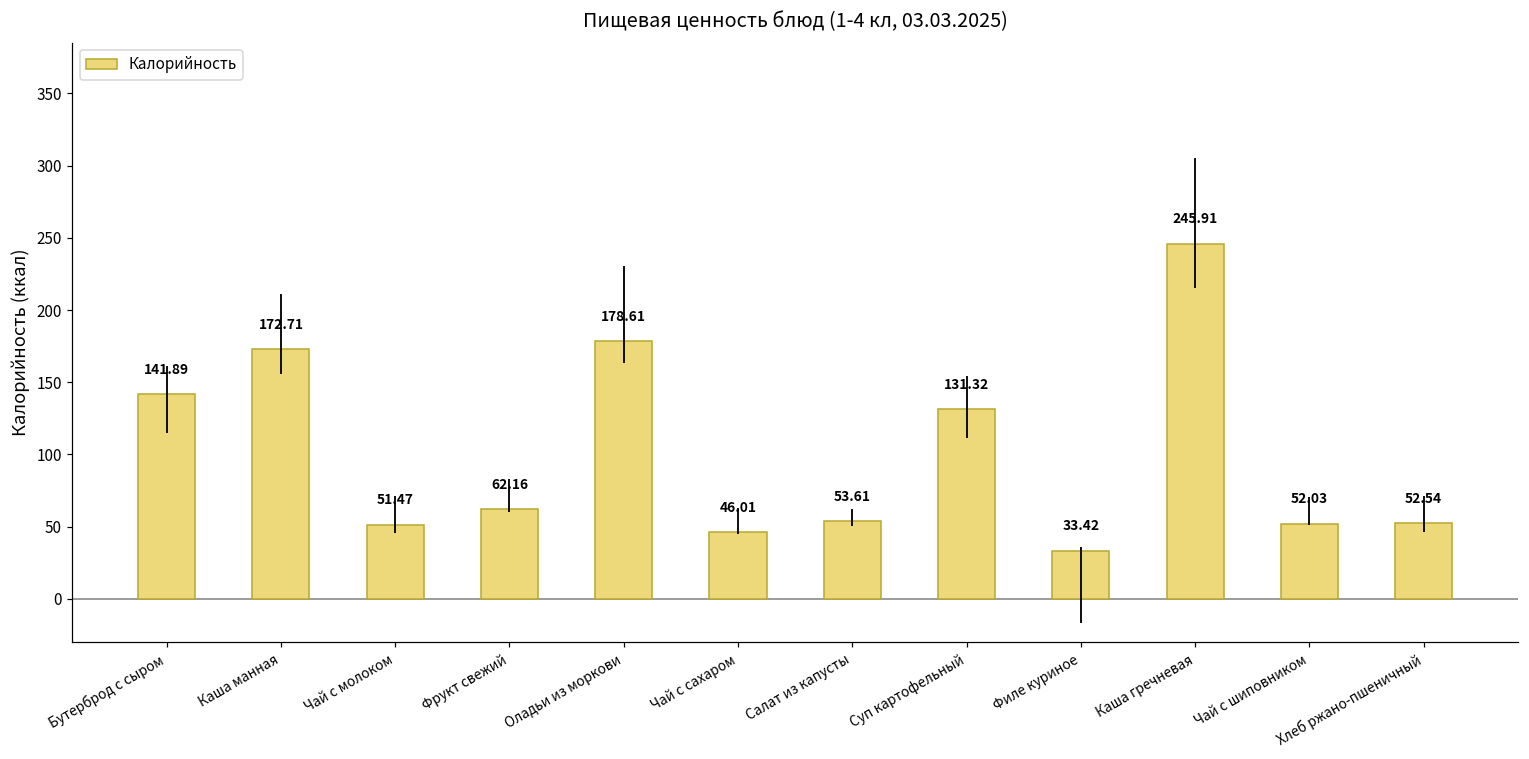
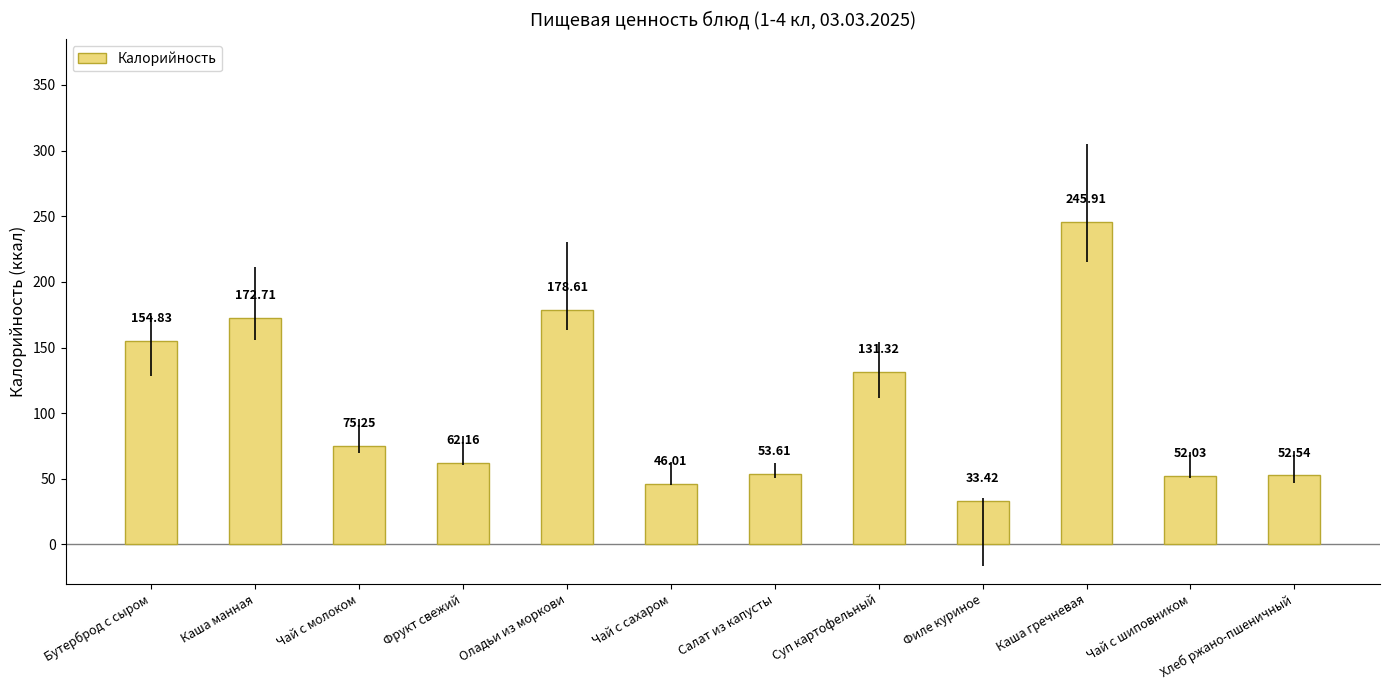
Бутерброд с сыром: 141.89 -> 154.83
Чай с молоком: 51.47 -> 75.25
